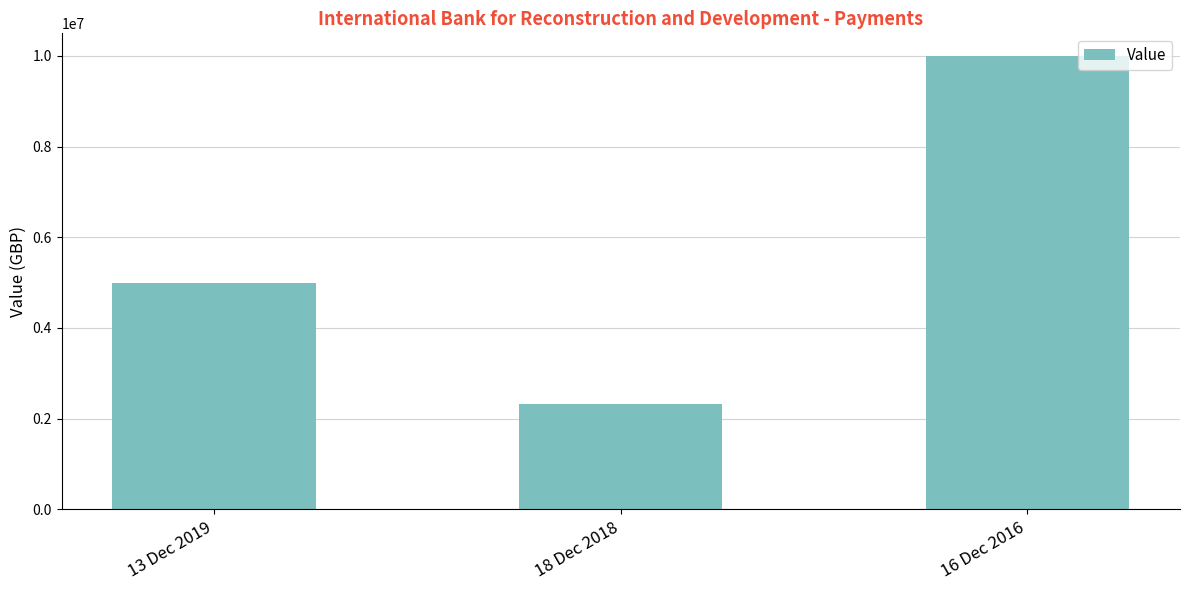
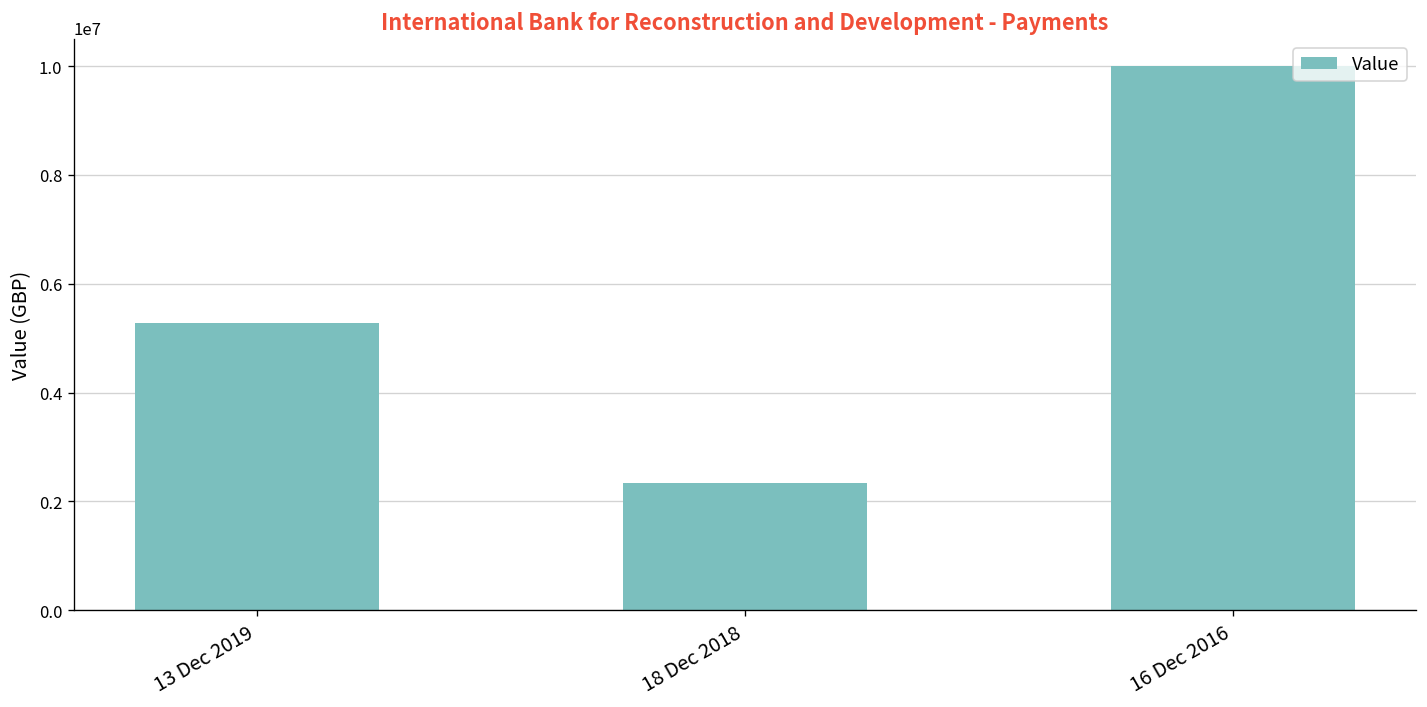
13 Dec 2019: 5000000 -> 5300000
